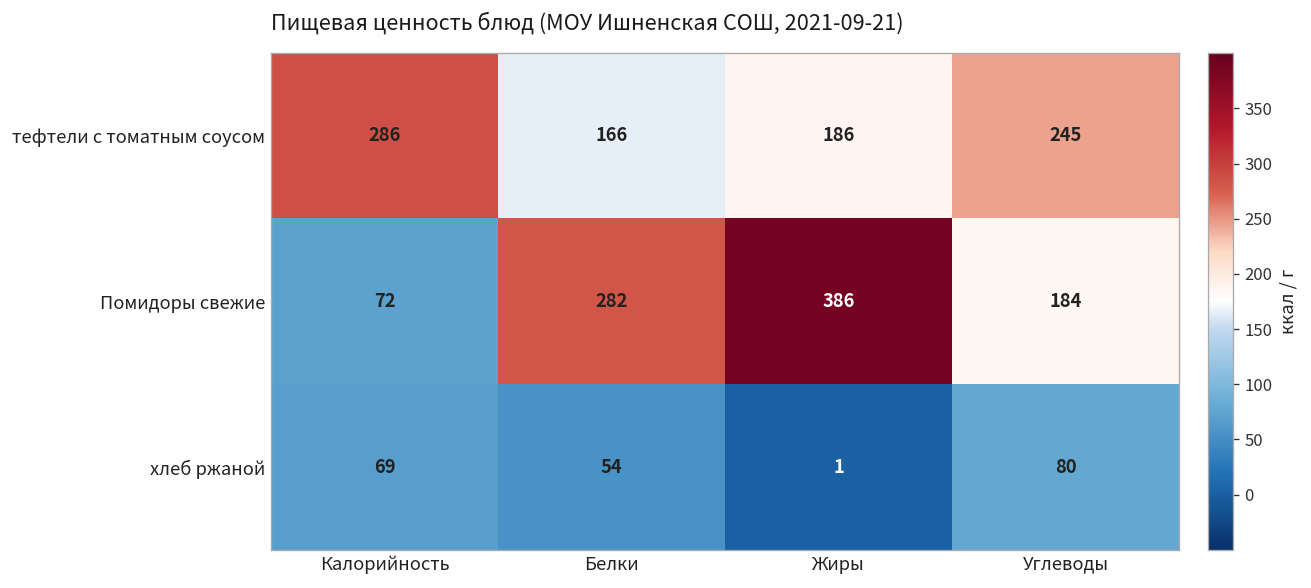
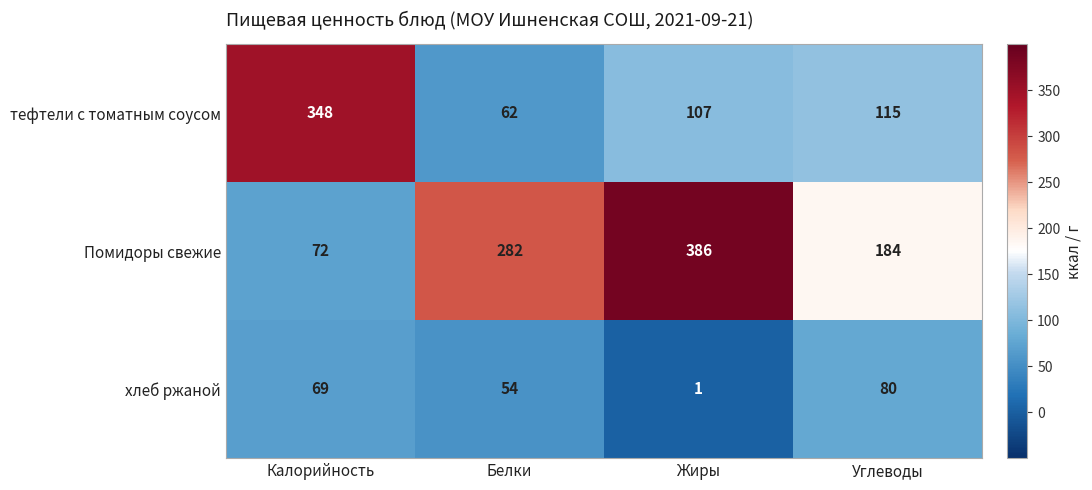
тефтели с томатным соусом, Калорийность: 286 -> 348
тефтели с томатным соусом, Белки: 166 -> 62
тефтели с томатным соусом, Жиры: 186 -> 107
тефтели с томатным соусом, Углеводы: 245 -> 115
